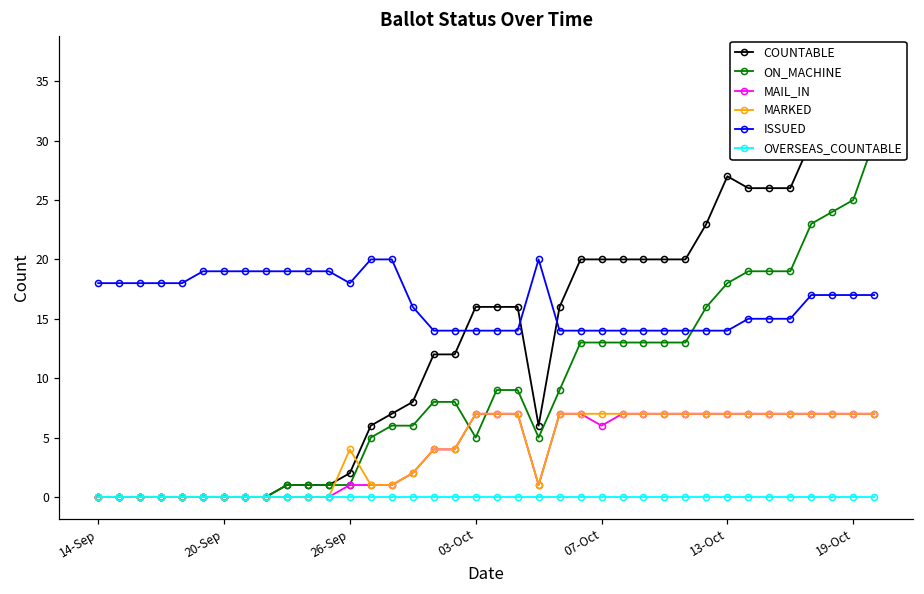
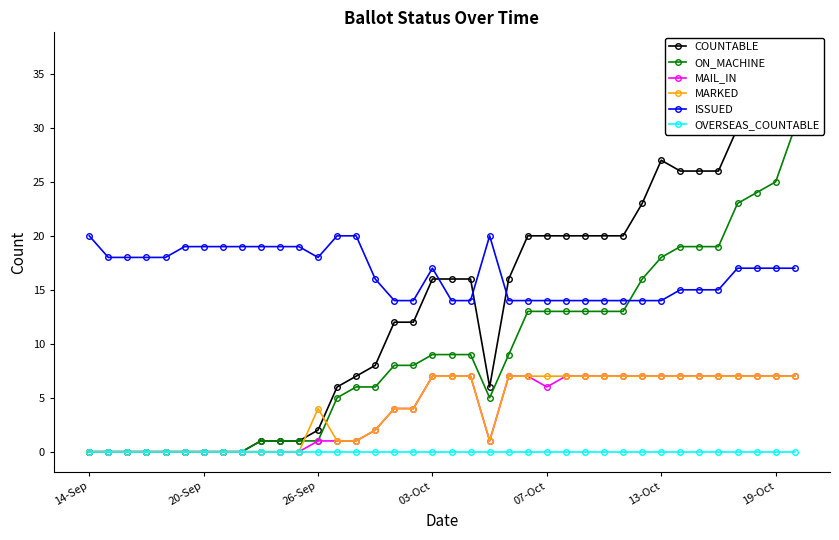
ISSUED, 14-Sep: 18 -> 20
ON_MACHINE, 03-Oct: 5 -> 9
ISSUED, 03-Oct: 14 -> 17
